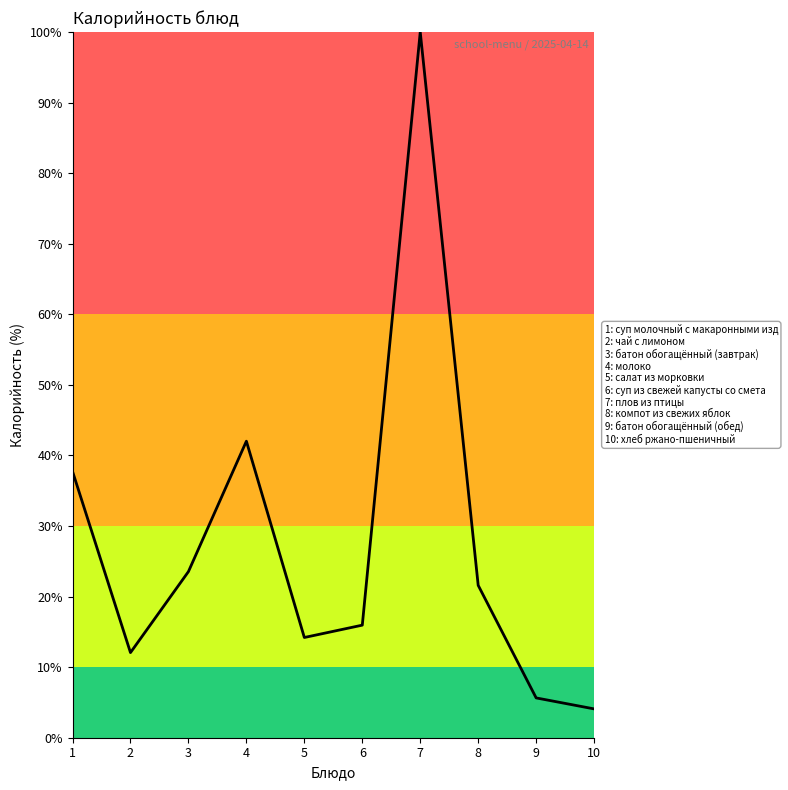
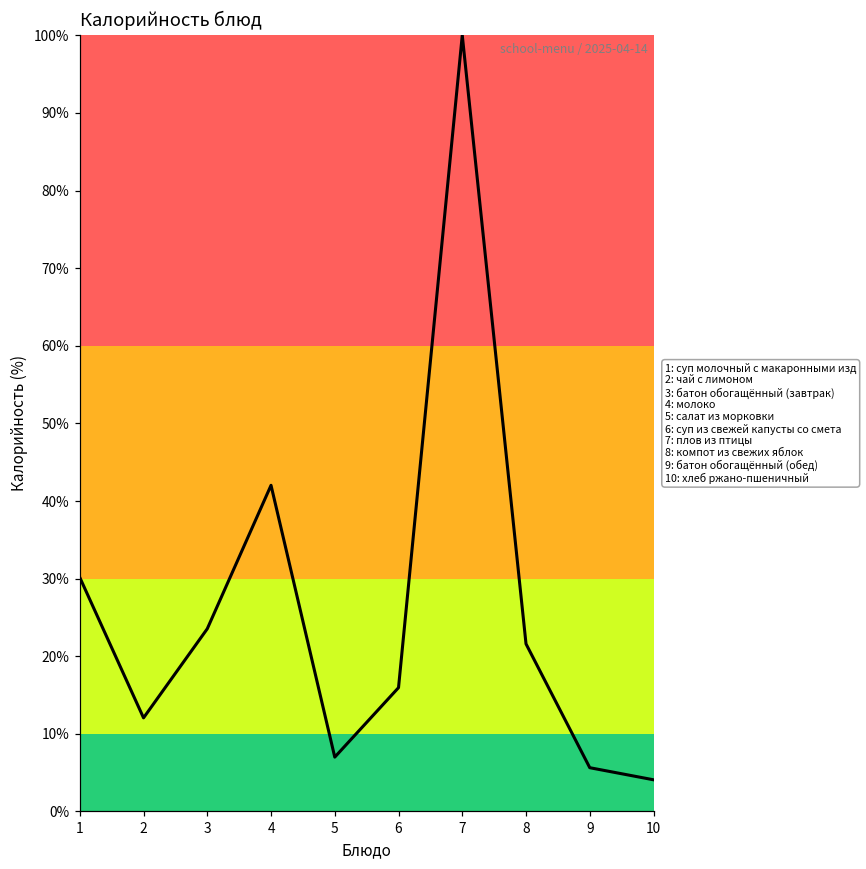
1: 38% -> 30%
5: 14% -> 7%
